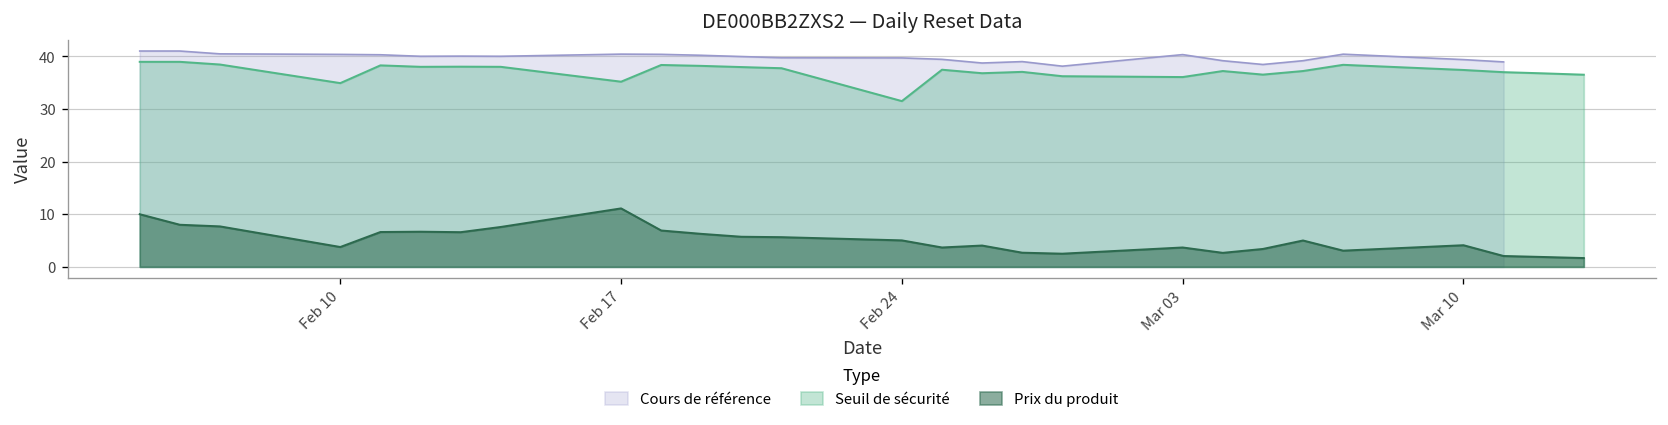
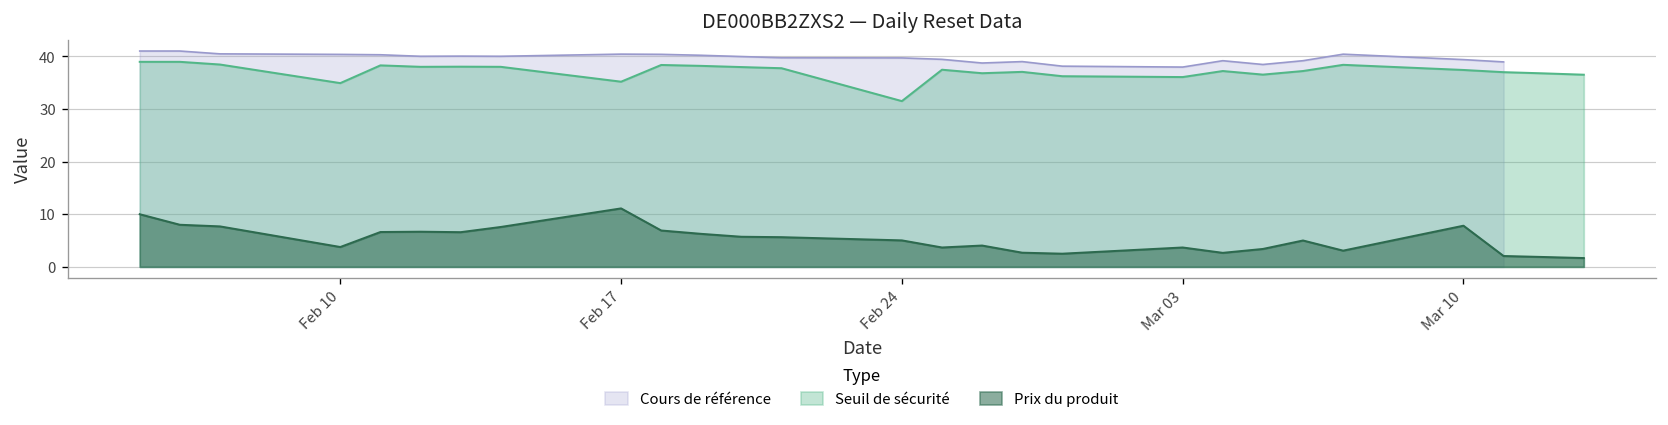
Cours de référence, Mar 03: 40 -> 38
Prix du produit, Mar 10: 4 -> 8
